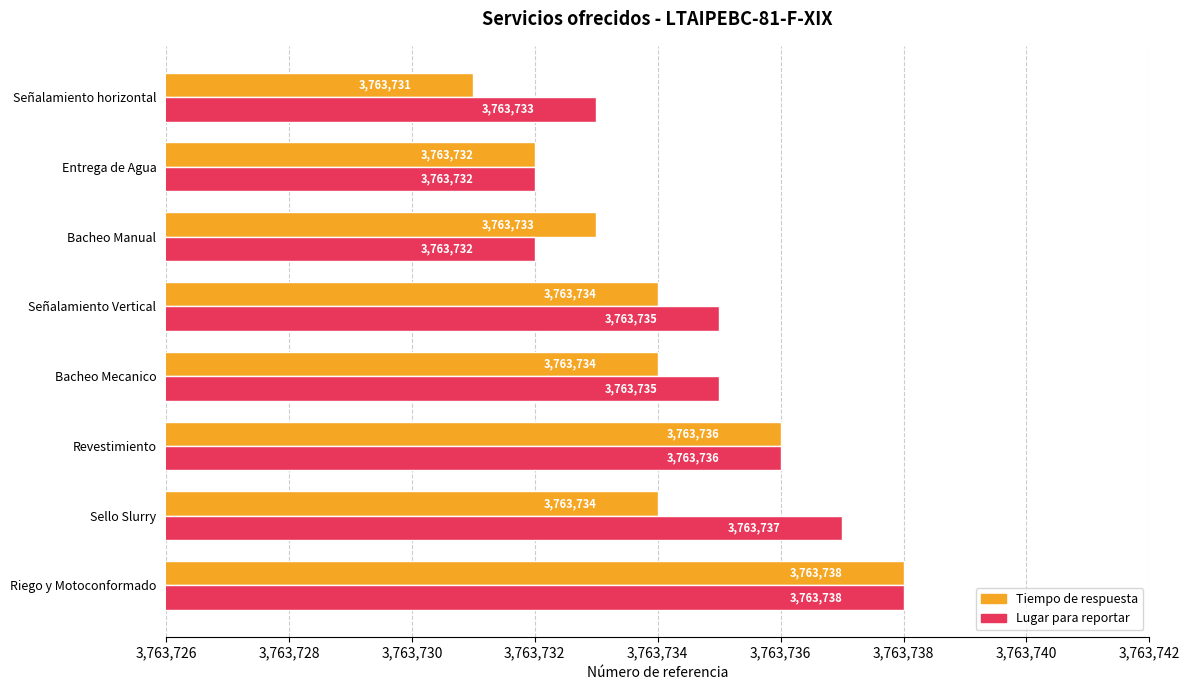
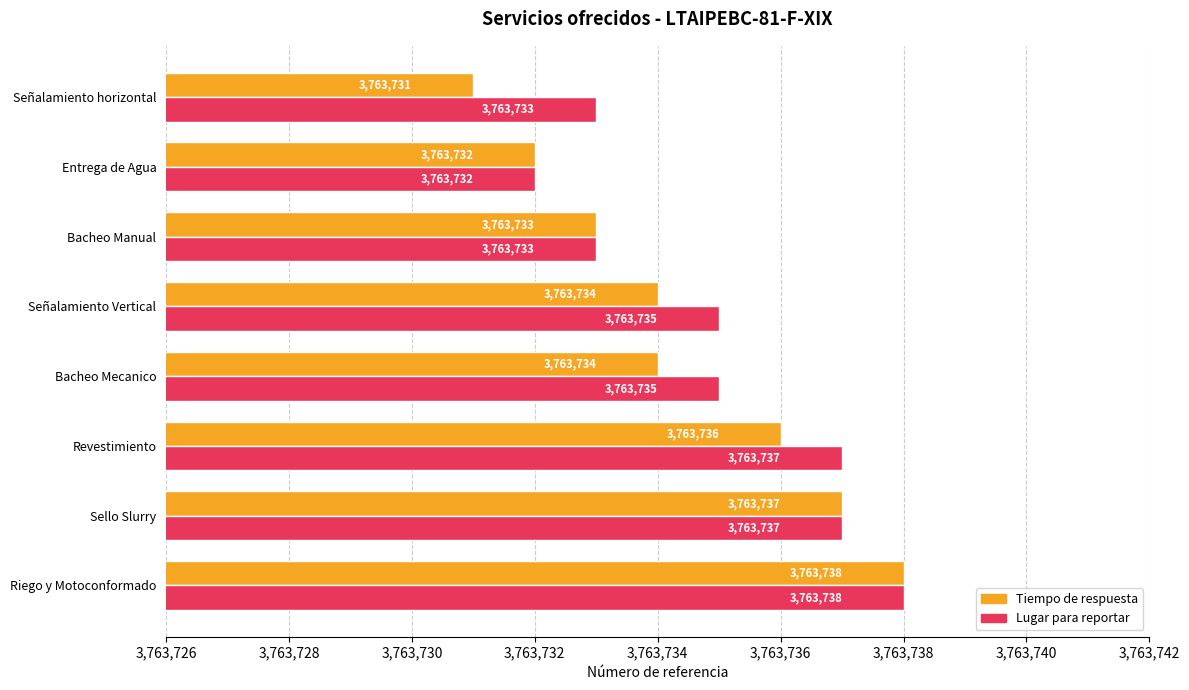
Lugar para reportar, Bacheo Manual: 3,763,732 -> 3,763,733
Lugar para reportar, Revestimiento: 3,763,736 -> 3,763,737
Tiempo de respuesta, Sello Slurry: 3,763,734 -> 3,763,737
